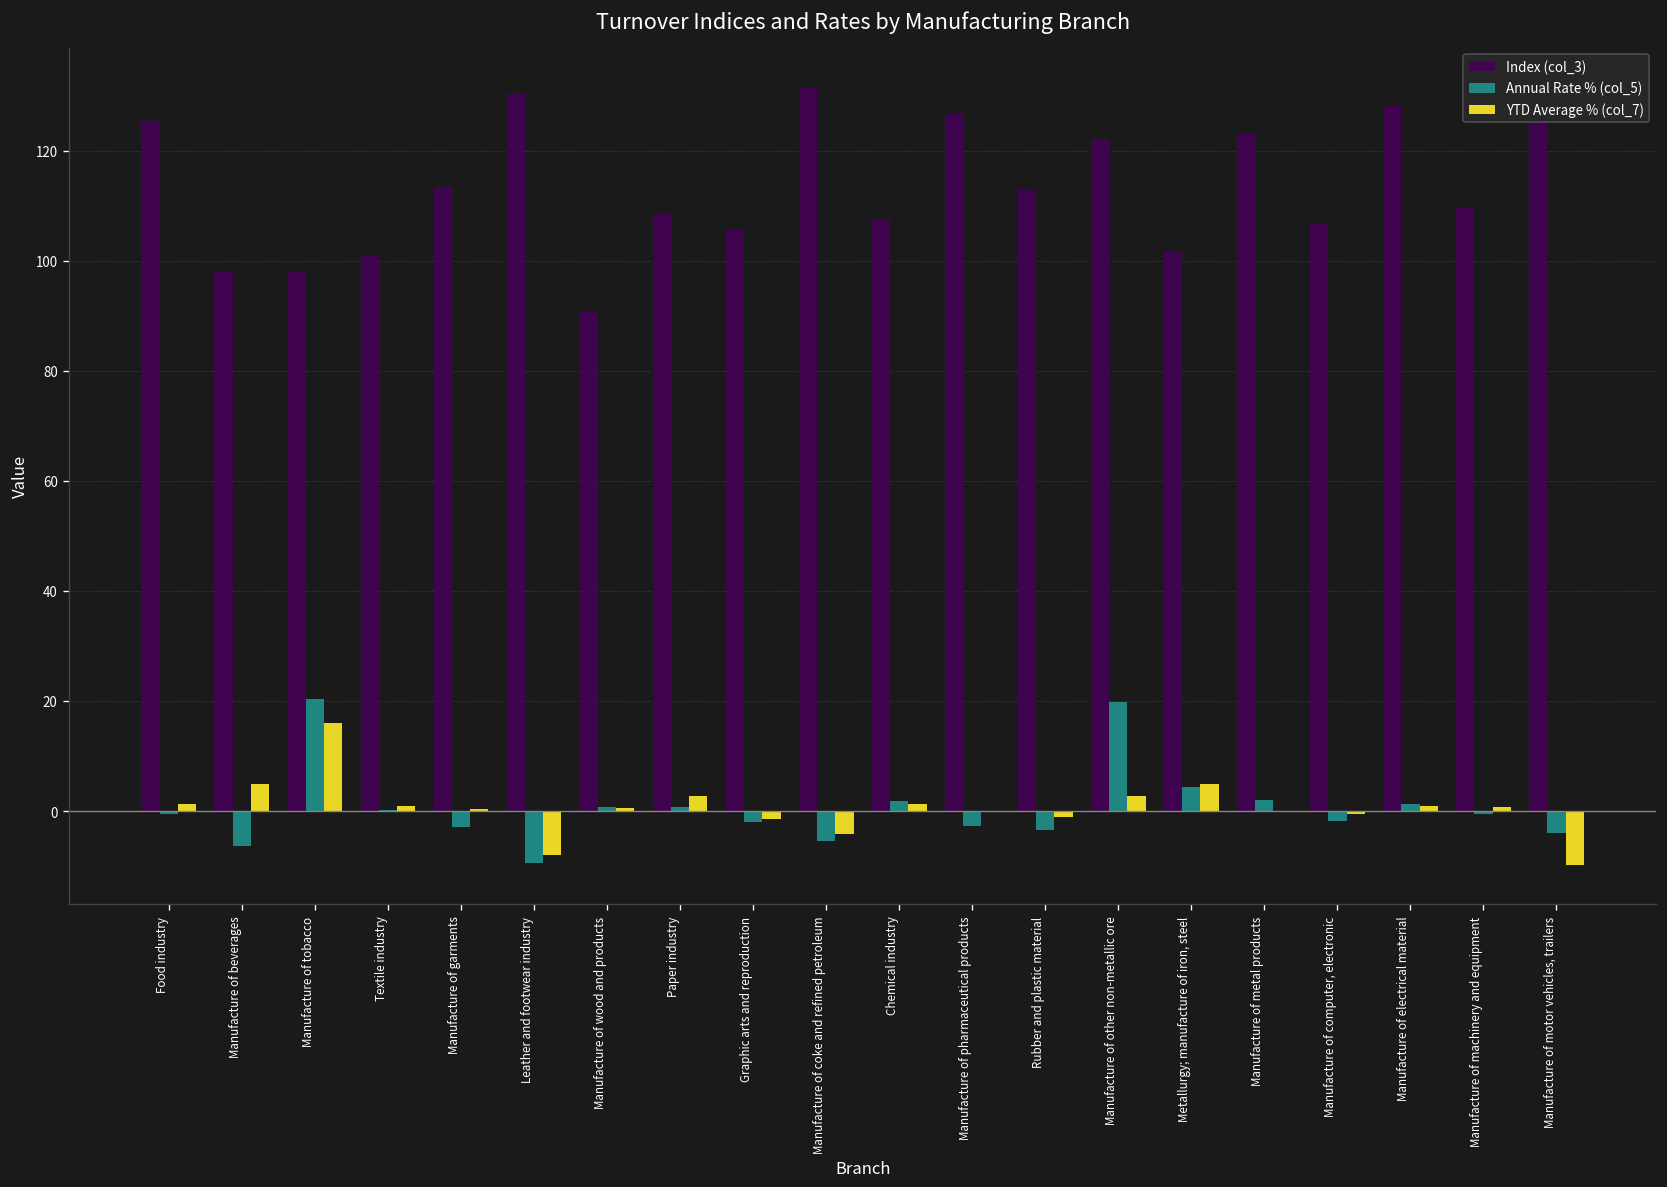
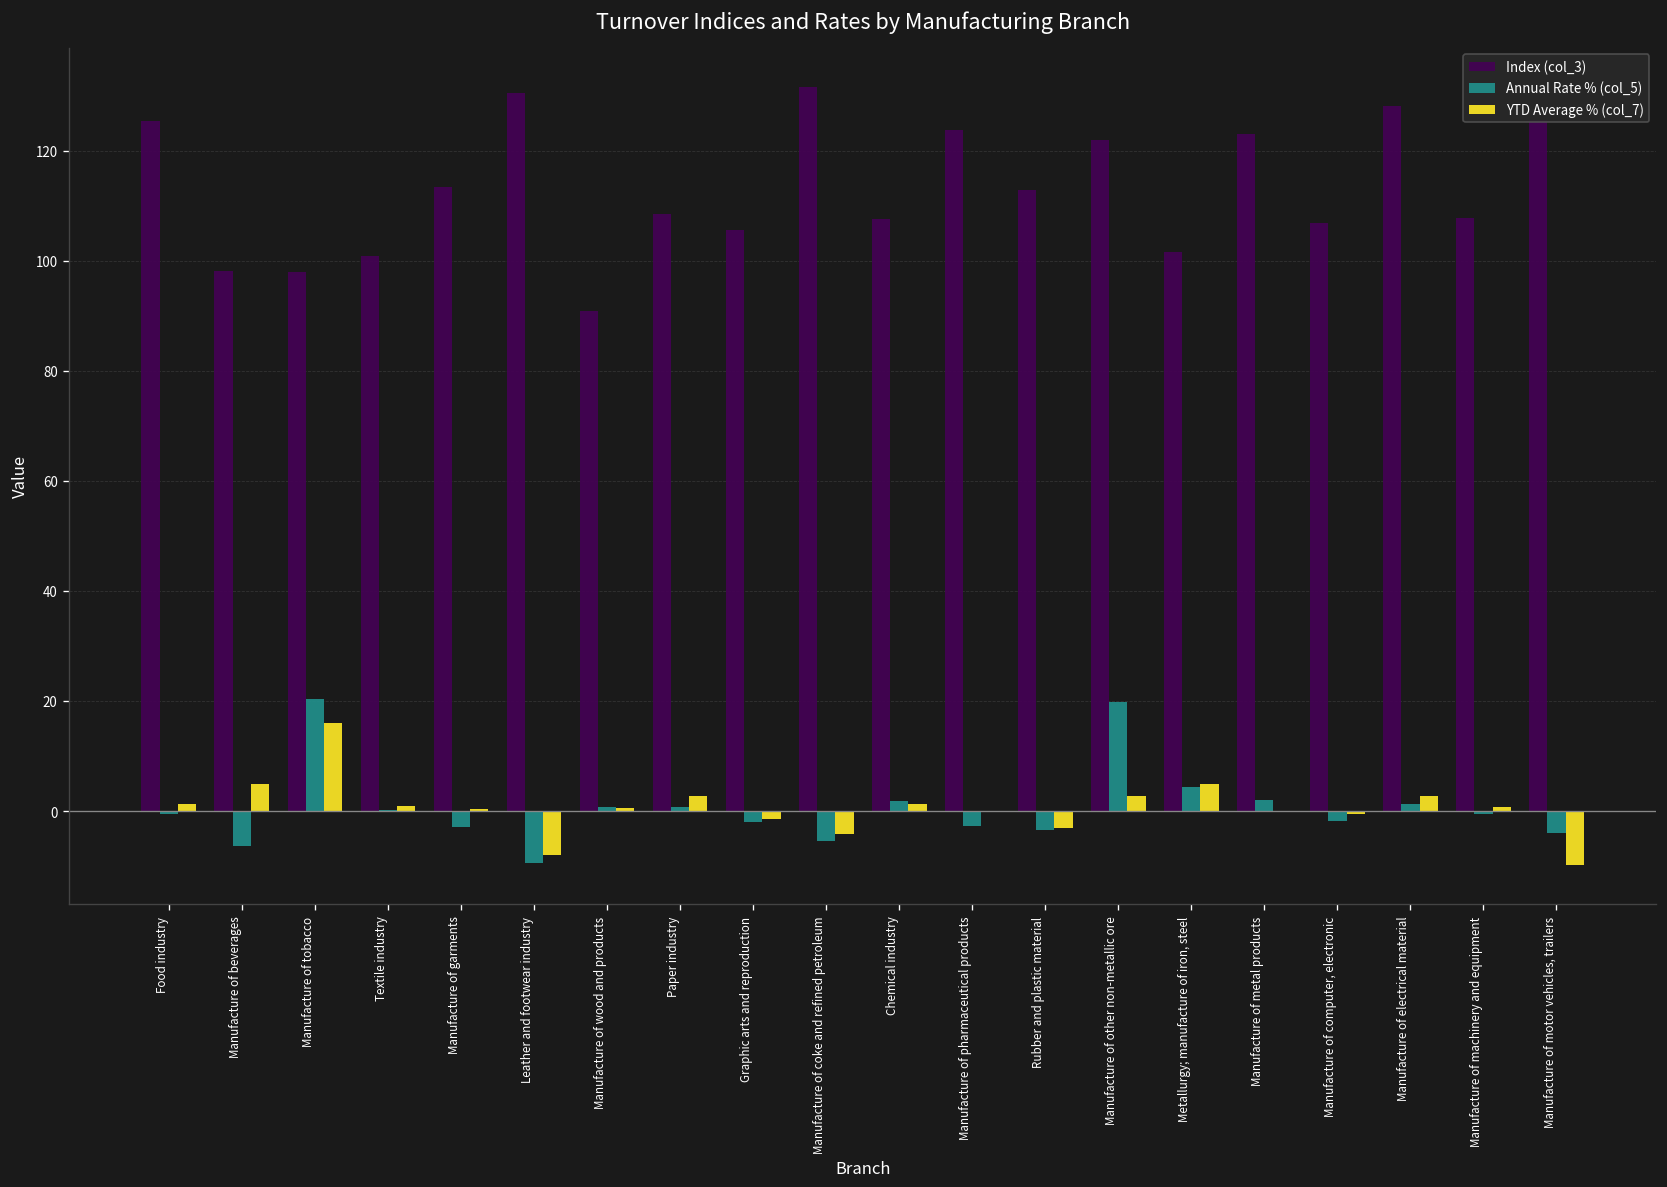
Index (col_3), Manufacture of pharmaceutical products: 127 -> 124
YTD Average % (col_7), Rubber and plastic material: -1 -> -3
YTD Average % (col_7), Manufacture of electrical material: 1 -> 3
Index (col_3), Manufacture of machinery and equipment: 110 -> 108
